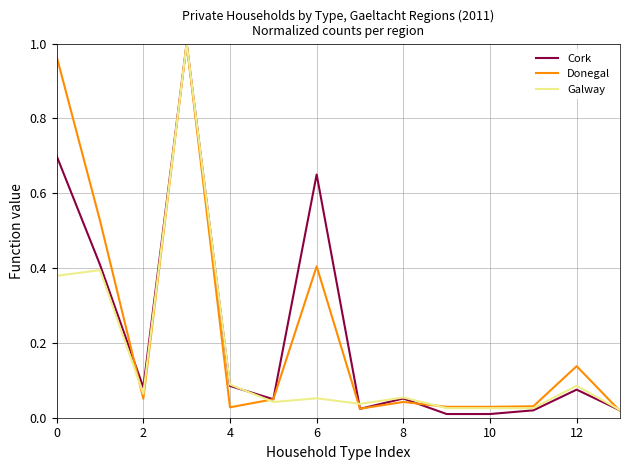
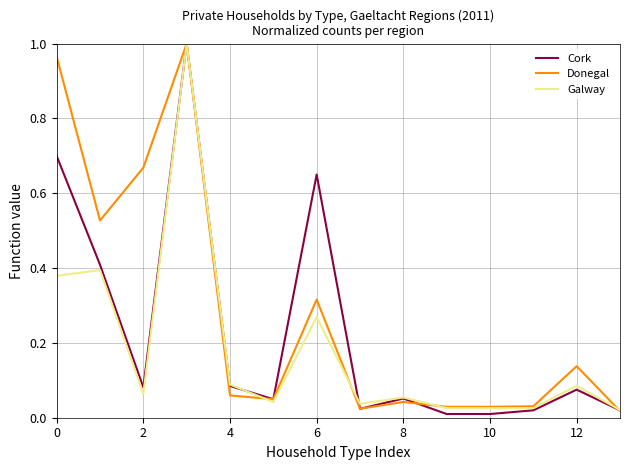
Donegal, 2: 0.05 -> 0.67
Donegal, 4: 0.03 -> 0.06
Donegal, 6: 0.40 -> 0.32
Galway, 6: 0.05 -> 0.27
